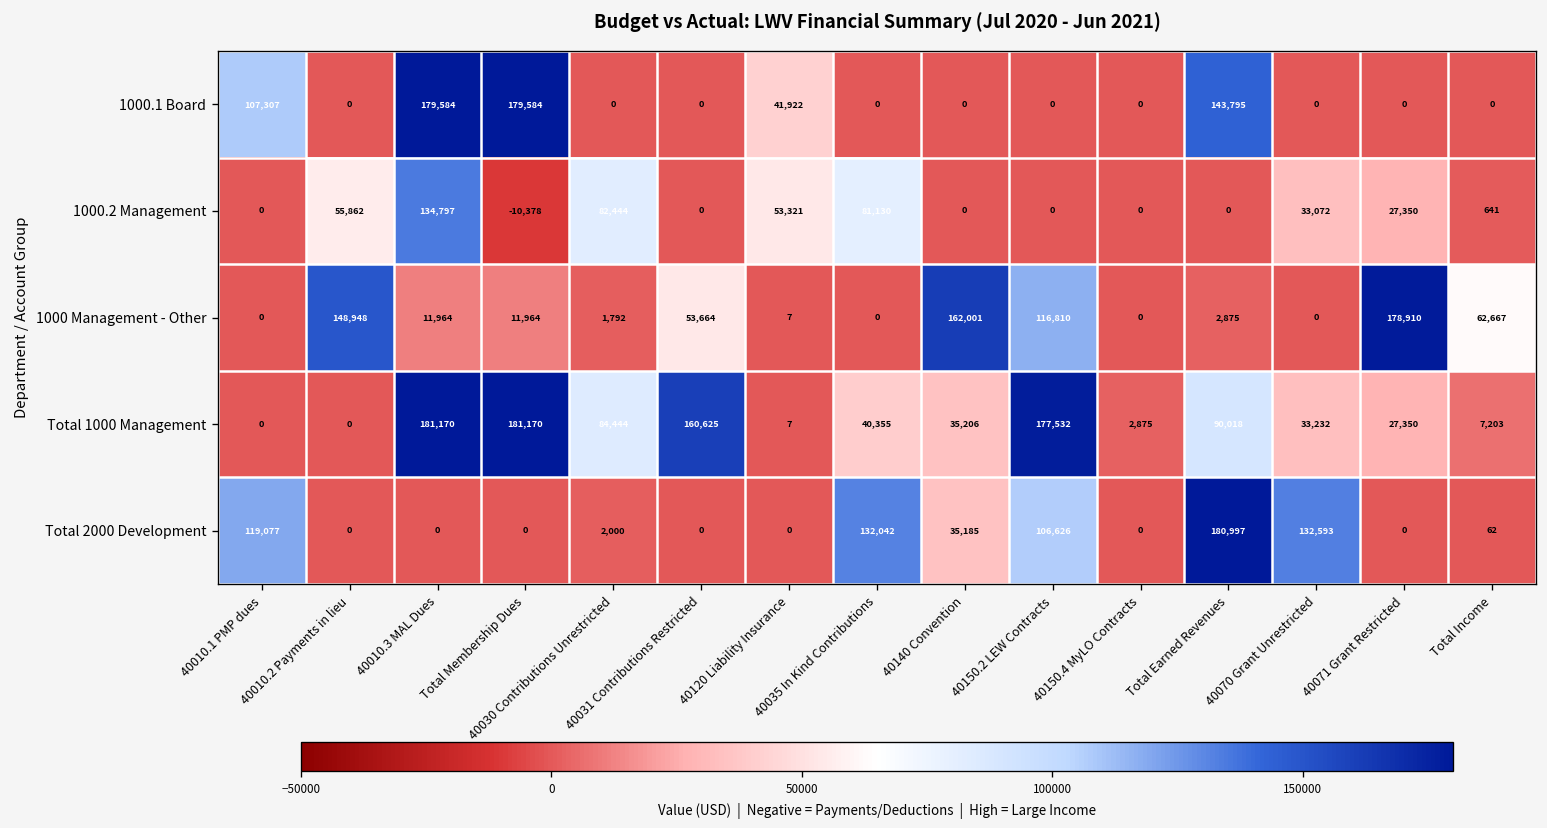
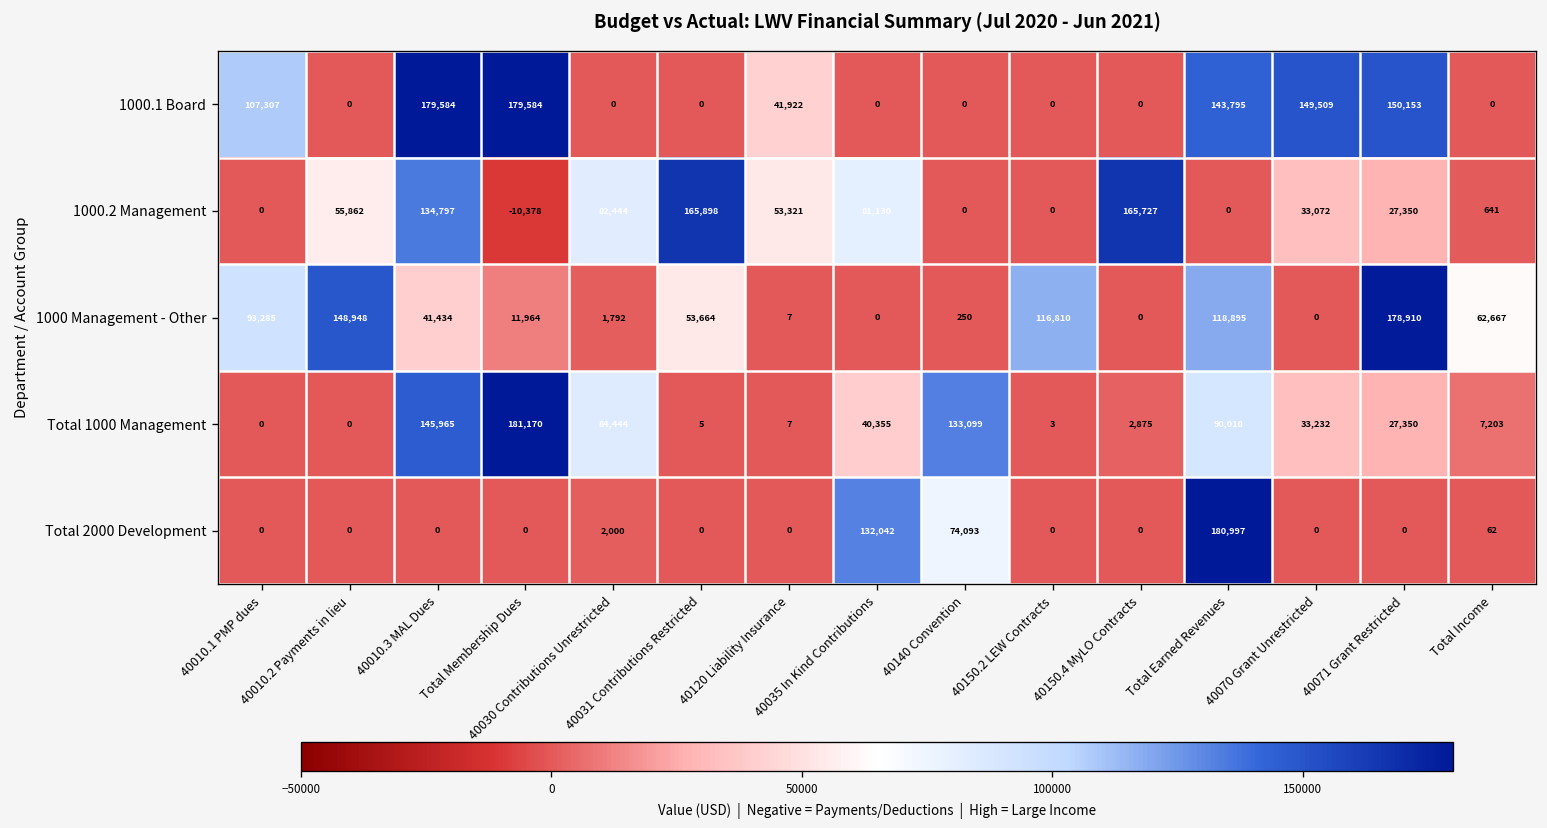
1000.1 Board, 40070 Grant Unrestricted: 0 -> 149,509
1000.1 Board, 40071 Grant Restricted: 0 -> 150,153
1000.2 Management, 40031 Contributions Restricted: 0 -> 165,898
1000.2 Management, 40150.4 MyLO Contracts: 0 -> 165,727
1000 Management - Other, 40010.1 PMP dues: 0 -> 93,285
1000 Management - Other, 40010.3 MAL Dues: 11,964 -> 41,434
1000 Management - Other, 40140 Convention: 162,001 -> 250
1000 Management - Other, Total Earned Revenues: 2,875 -> 118,895
Total 1000 Management, 40010.3 MAL Dues: 181,170 -> 145,965
Total 1000 Management, 40031 Contributions Restricted: 160,625 -> 5
Total 1000 Management, 40140 Convention: 35,206 -> 133,099
Total 1000 Management, 40150.2 LEW Contracts: 177,532 -> 3
Total 2000 Development, 40010.1 PMP dues: 119,077 -> 0
Total 2000 Development, 40140 Convention: 35,185 -> 74,093
Total 2000 Development, 40150.2 LEW Contracts: 106,626 -> 0
Total 2000 Development, 40070 Grant Unrestricted: 132,593 -> 0
